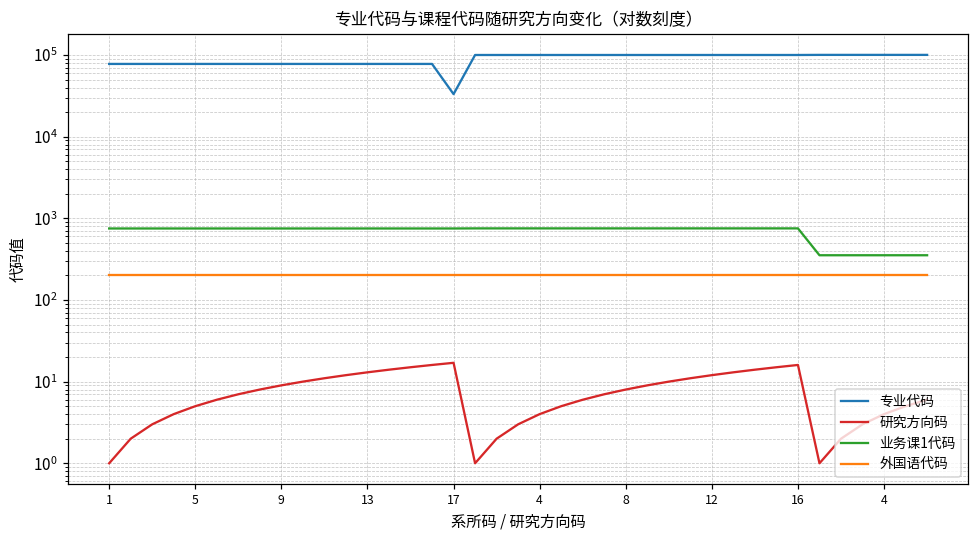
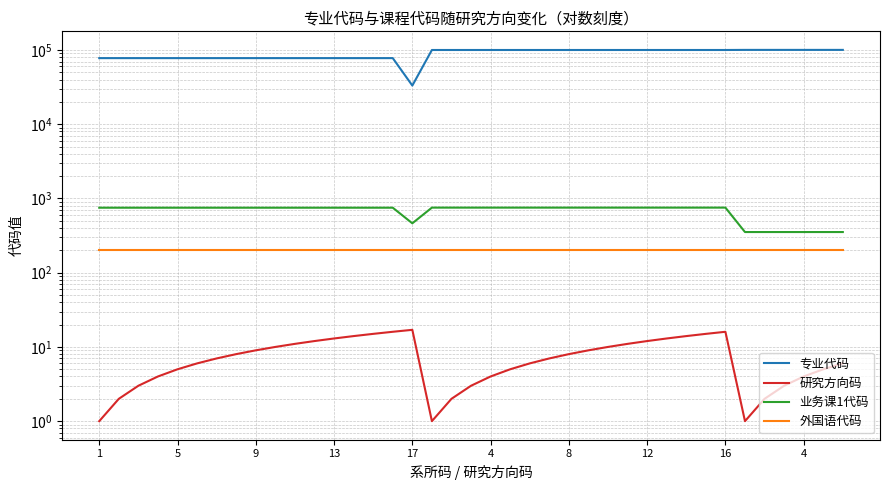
业务课1代码, 17: 800 -> 500
